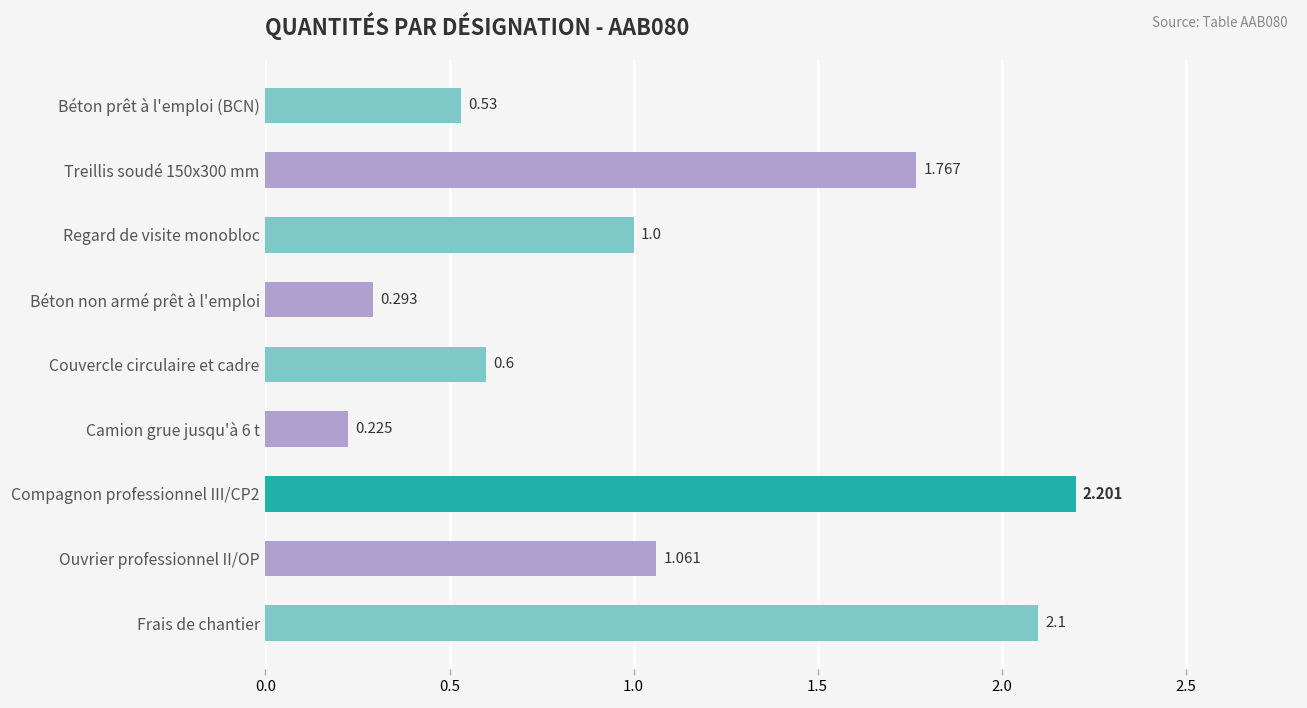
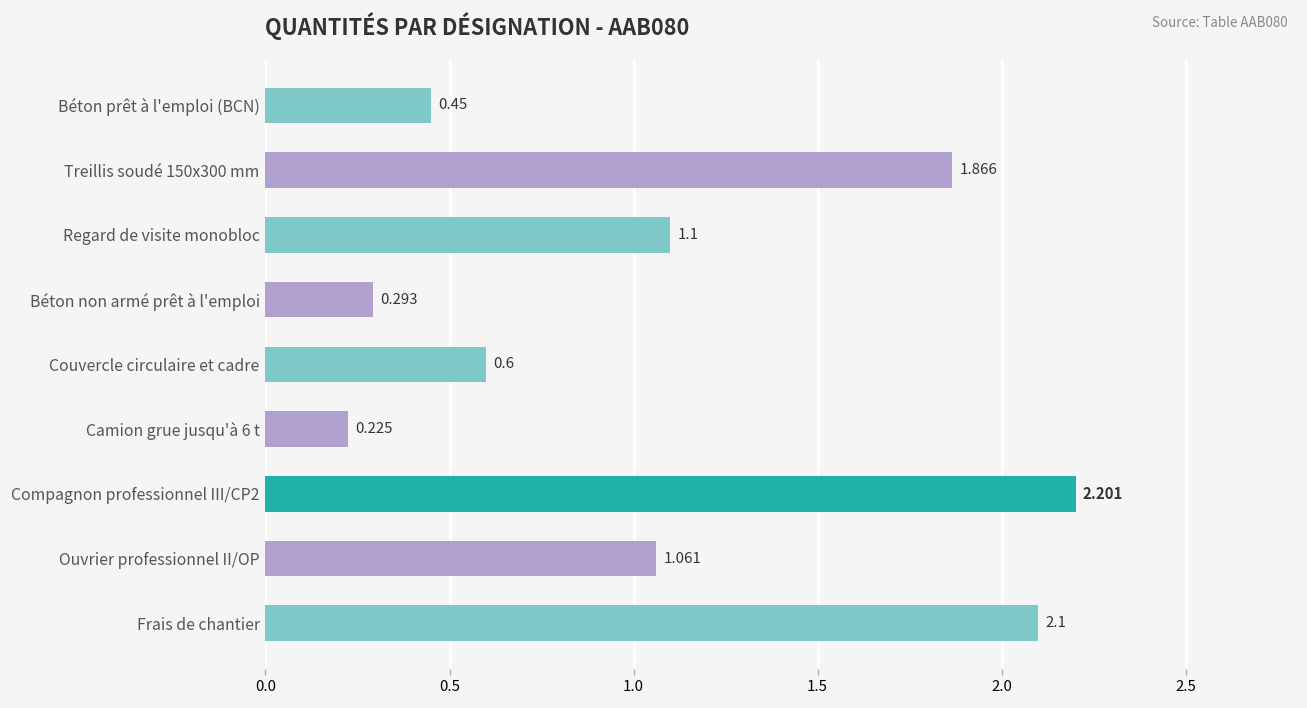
Béton prêt à l'emploi (BCN): 0.53 -> 0.45
Treillis soudé 150x300 mm: 1.767 -> 1.866
Regard de visite monobloc: 1.0 -> 1.1
